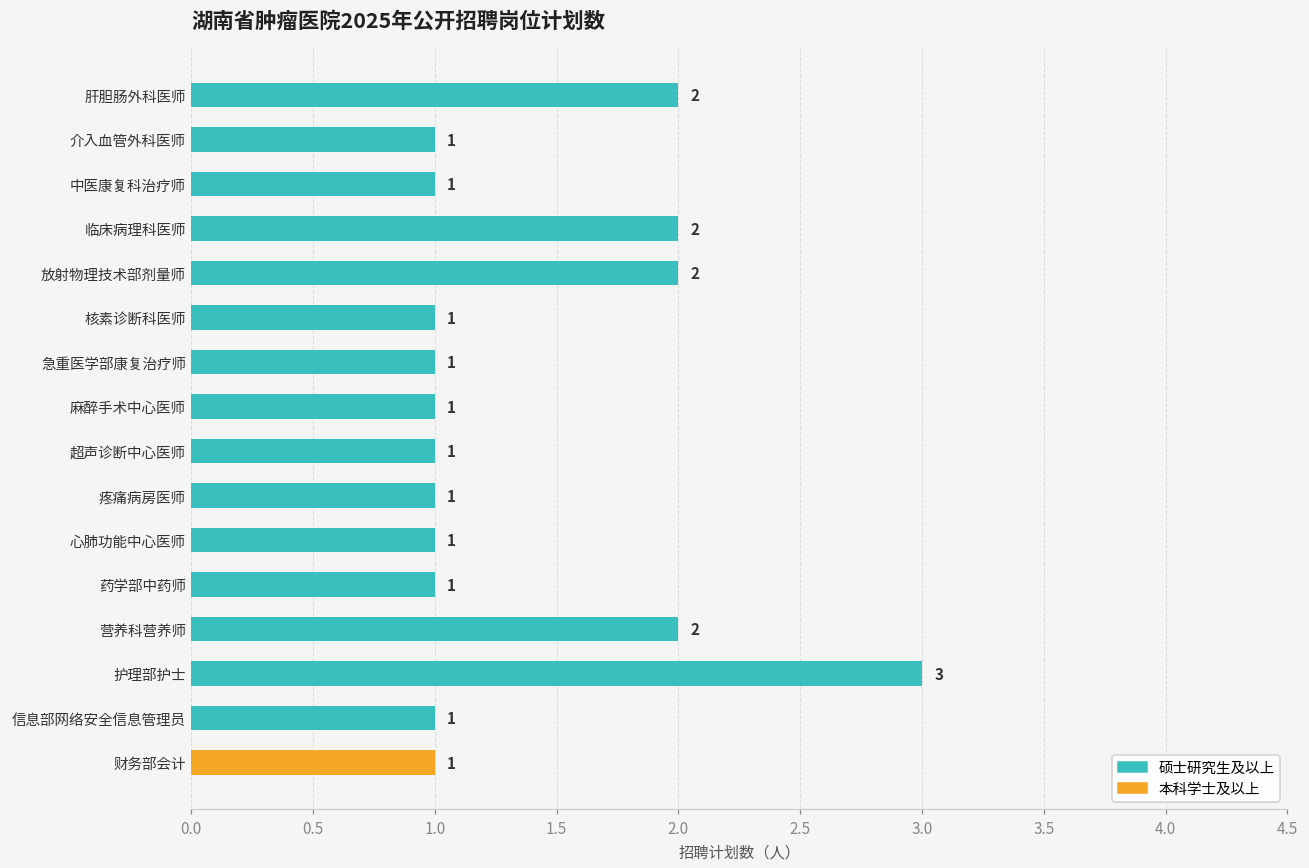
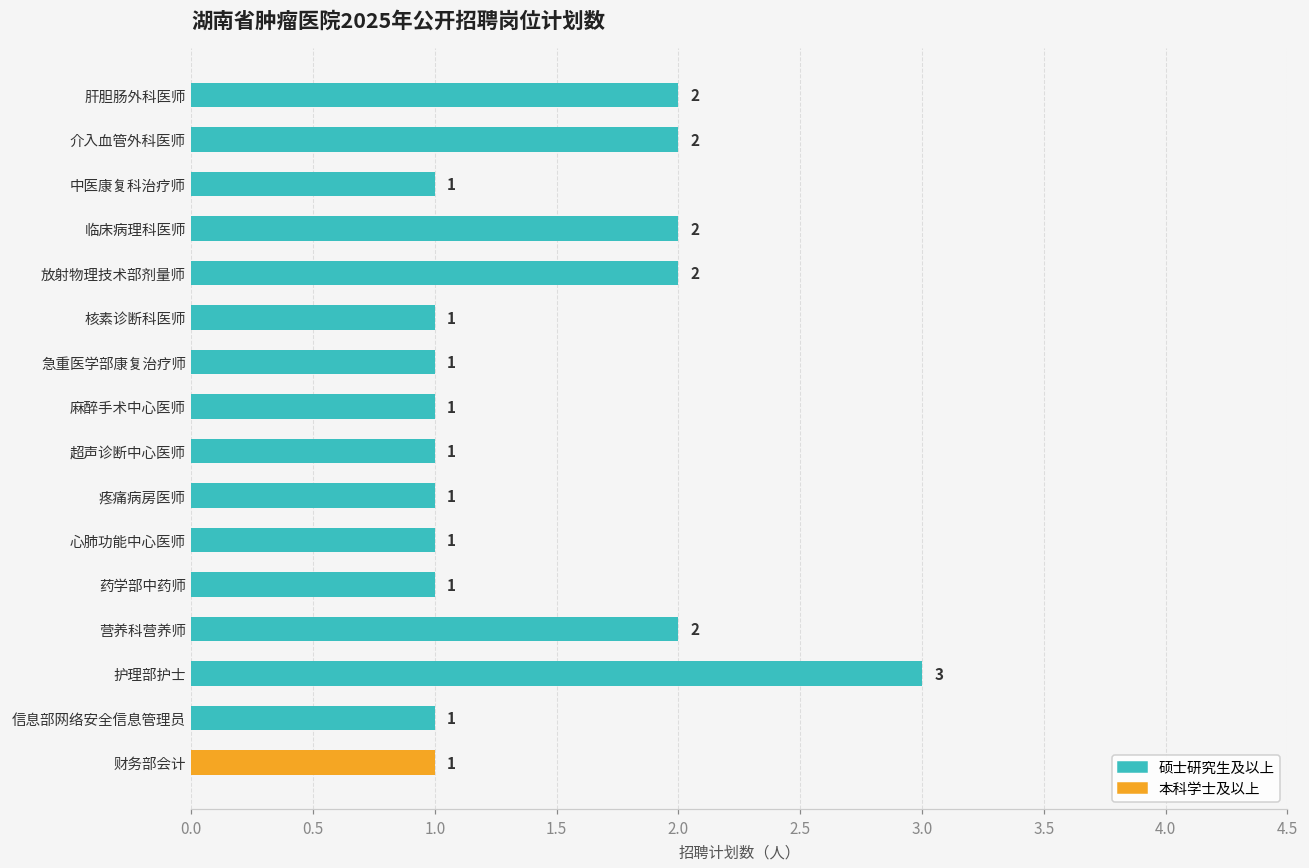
介入血管外科医师: 1 -> 2
